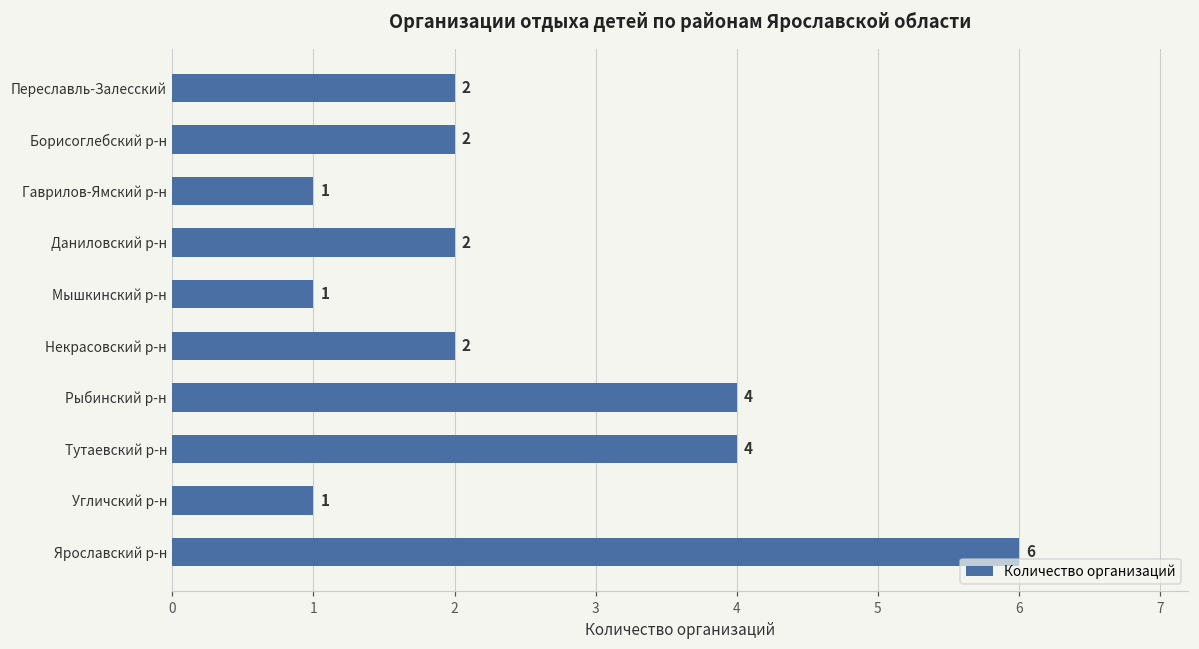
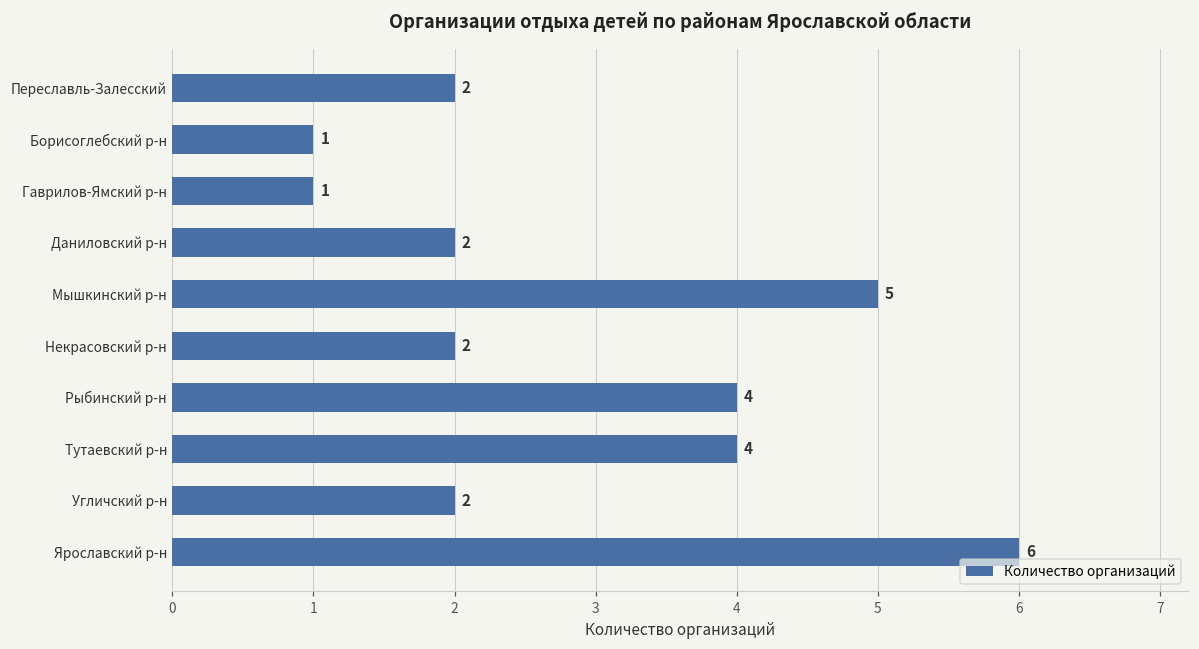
Борисоглебский р-н: 2 -> 1
Мышкинский р-н: 1 -> 5
Угличский р-н: 1 -> 2
